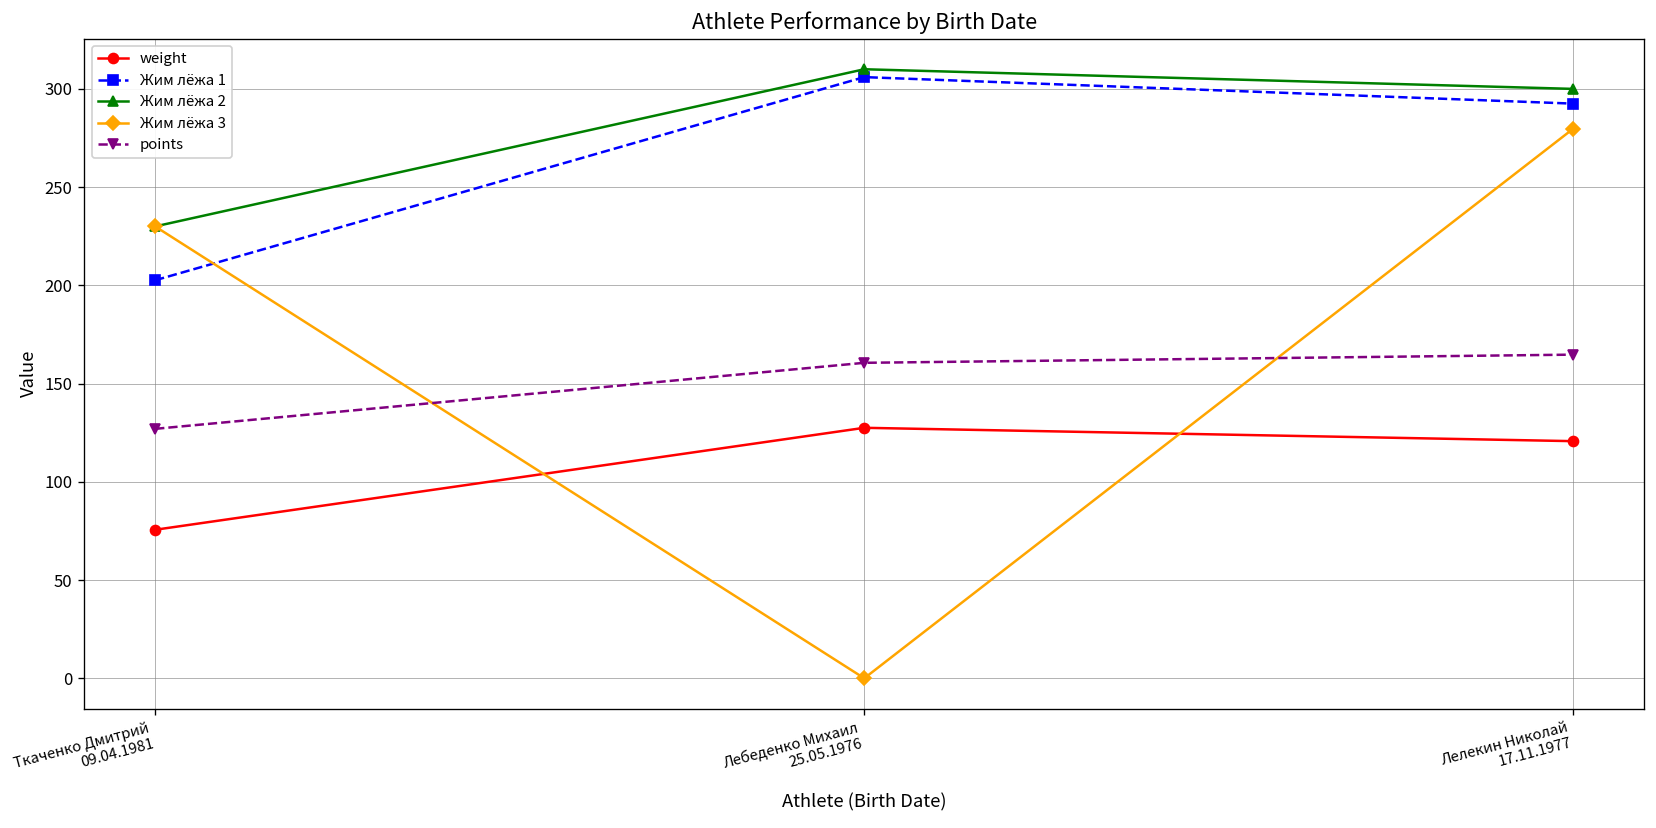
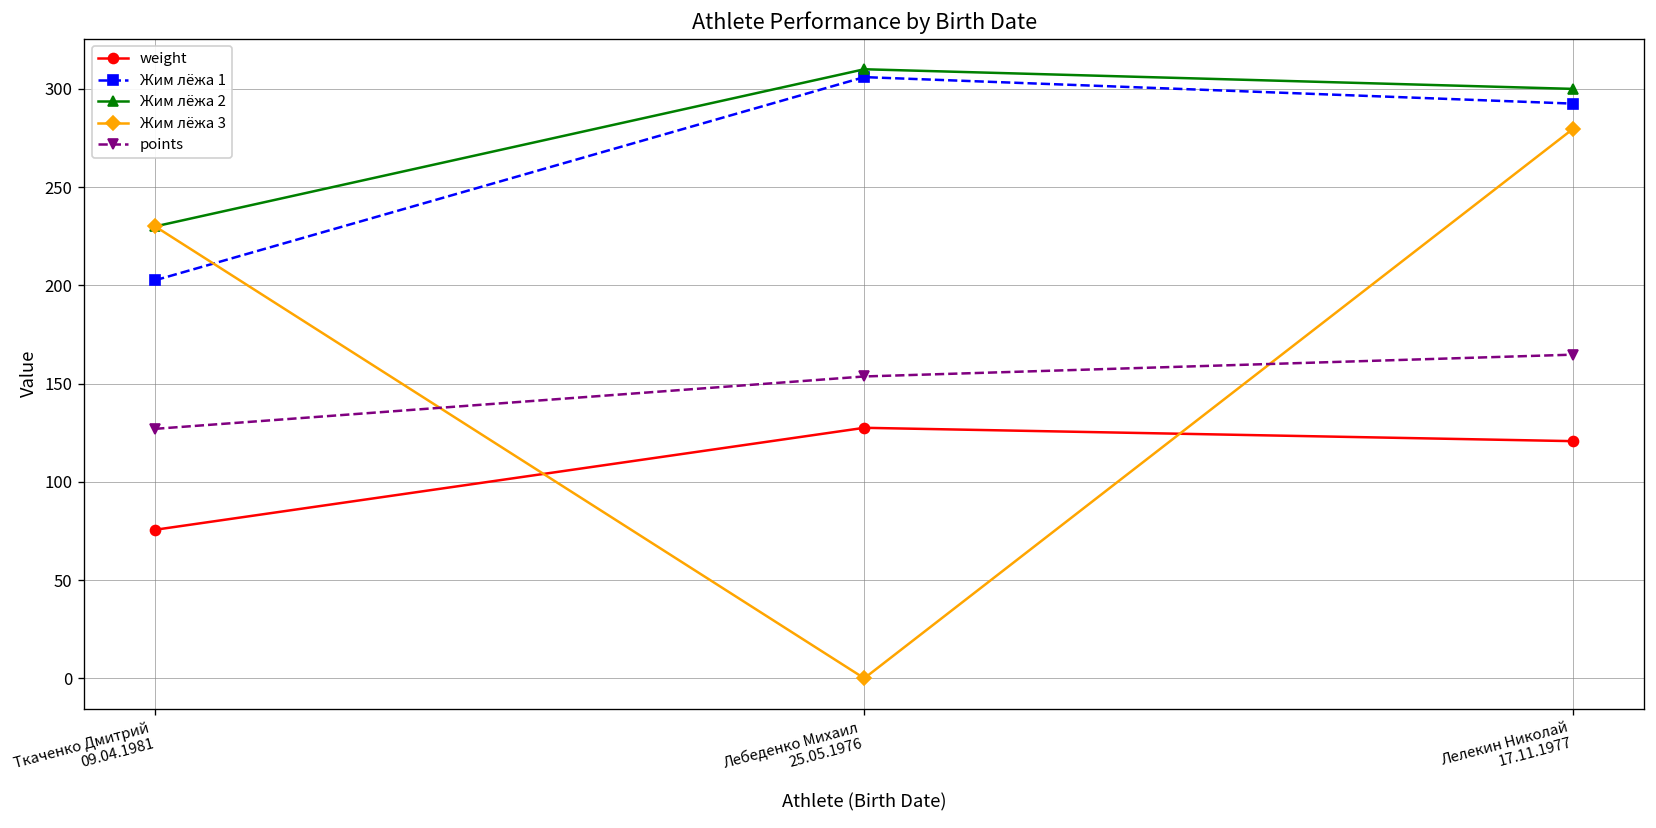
points, Лебеденко Михаил 25.05.1976: 161 -> 154
